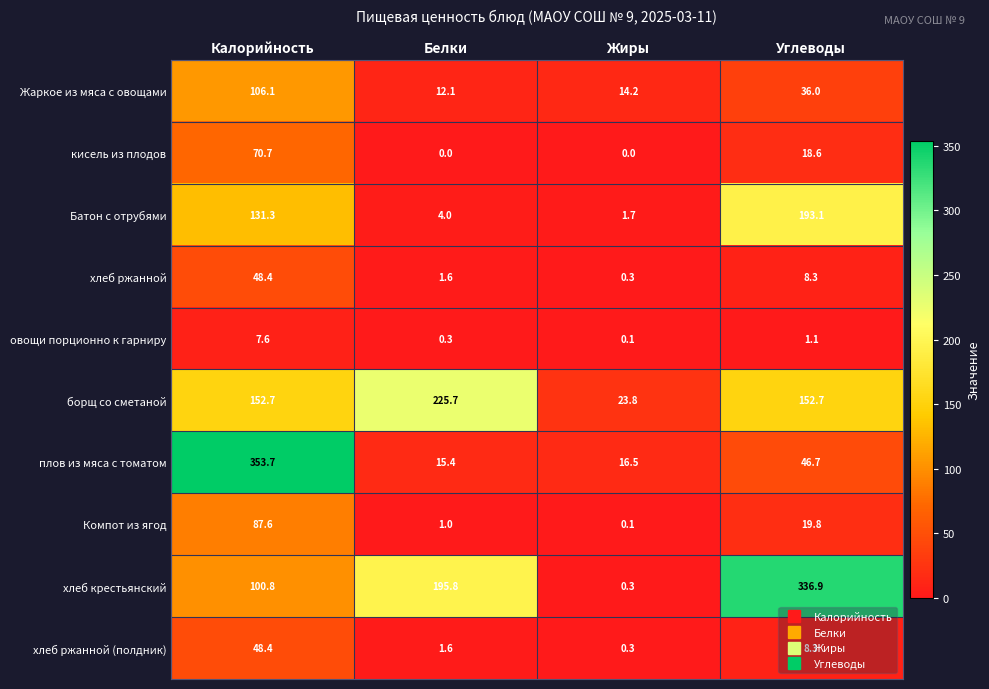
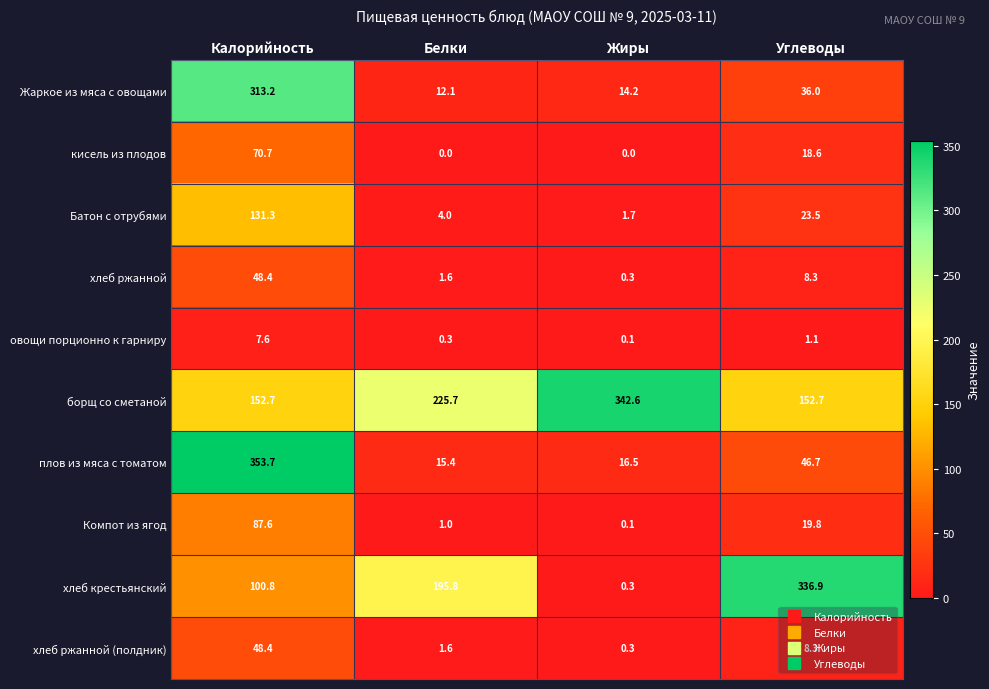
Жаркое из мяса с овощами, Калорийность: 106.1 -> 313.2
Батон с отрубями, Углеводы: 193.1 -> 23.5
борщ со сметаной, Жиры: 23.8 -> 342.6
